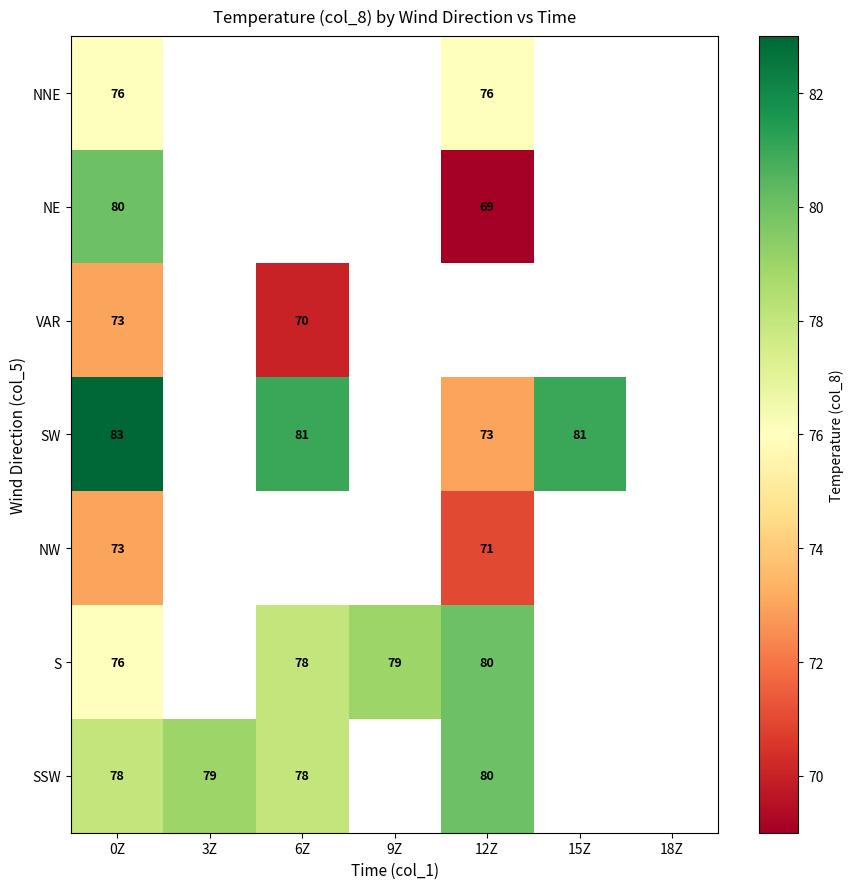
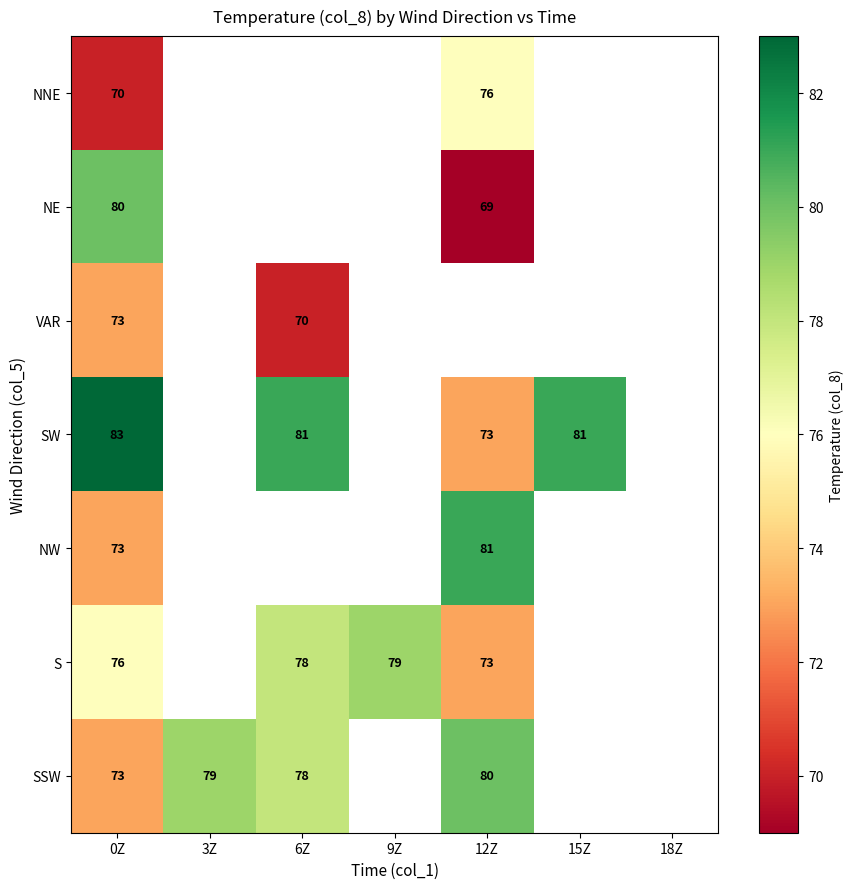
NNE, 0Z: 76 -> 70
NW, 12Z: 71 -> 81
S, 12Z: 80 -> 73
SSW, 0Z: 78 -> 73
